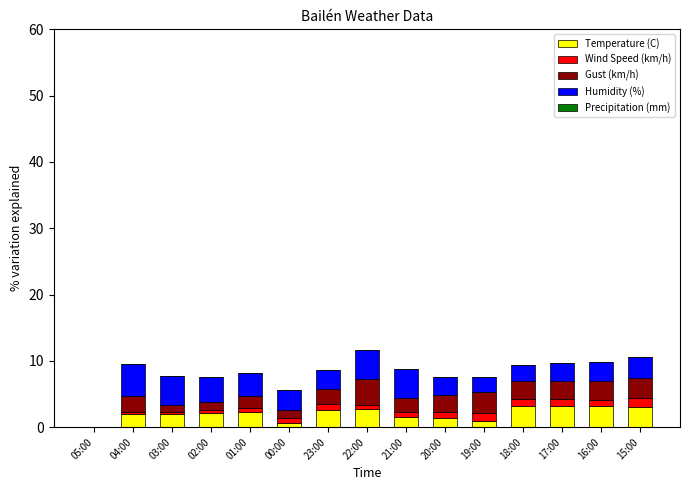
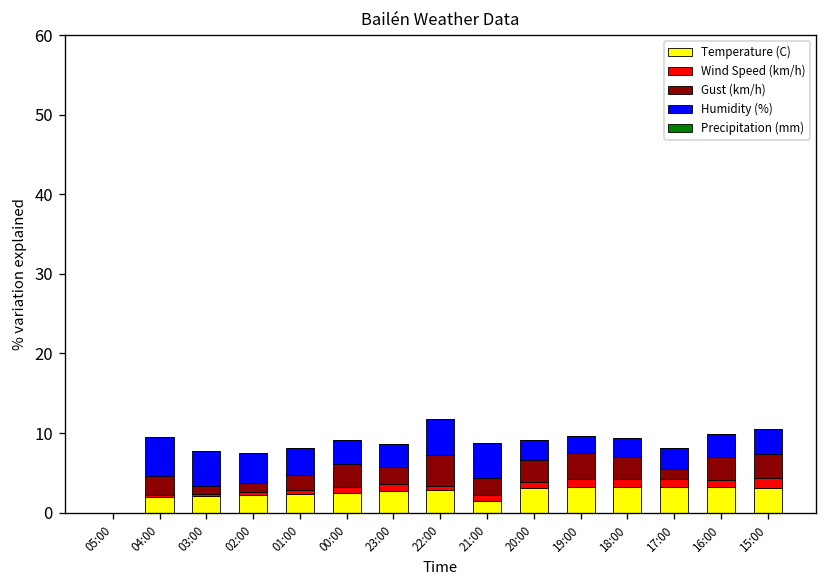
Temperature (C), 00:00: 1 -> 2
Gust (km/h), 00:00: 1 -> 3
Temperature (C), 20:00: 1 -> 3
Temperature (C), 19:00: 1 -> 3
Gust (km/h), 17:00: 3 -> 1
